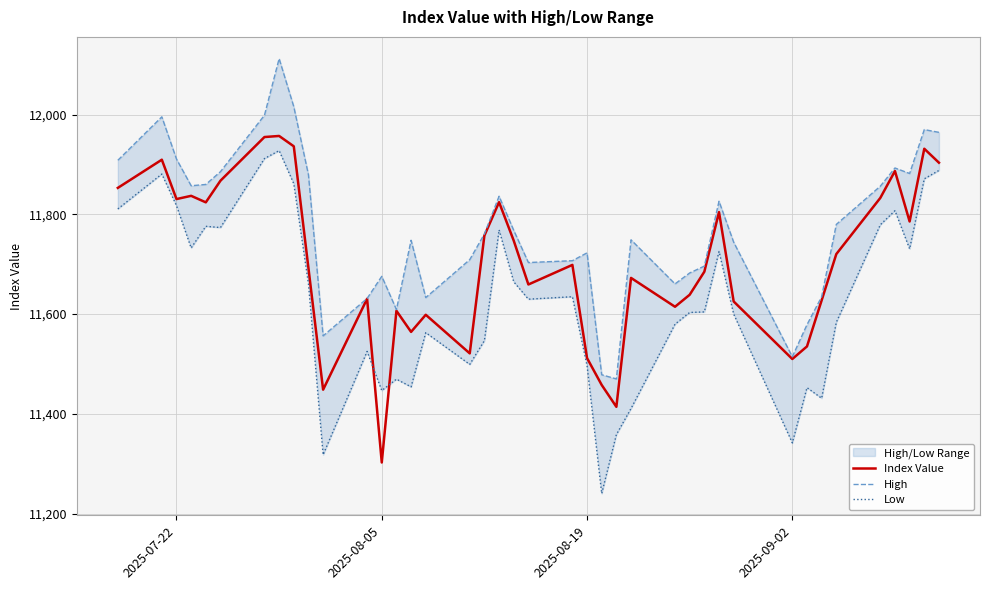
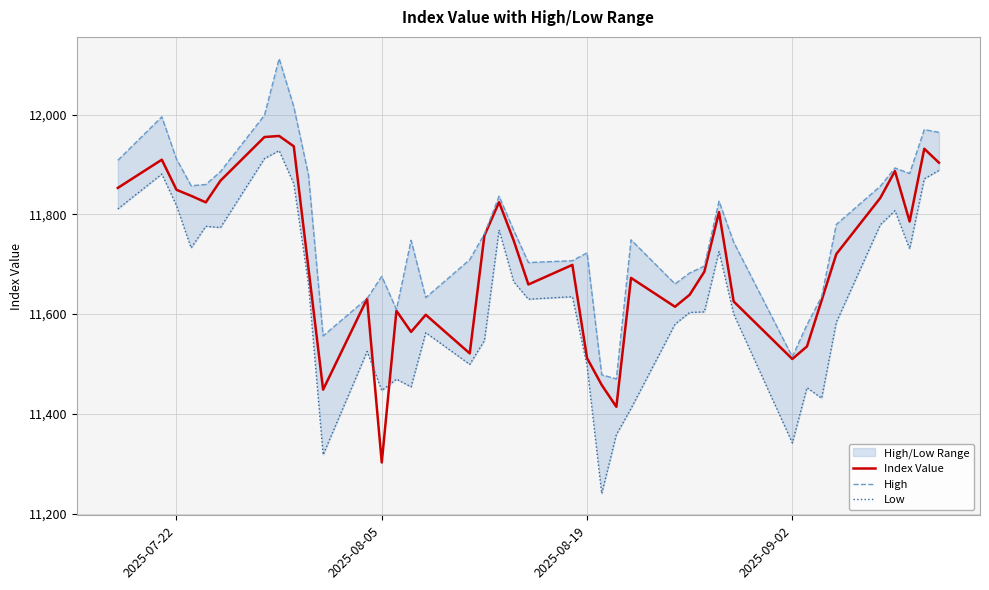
Index Value, 2025-07-22: 11,830 -> 11,850
